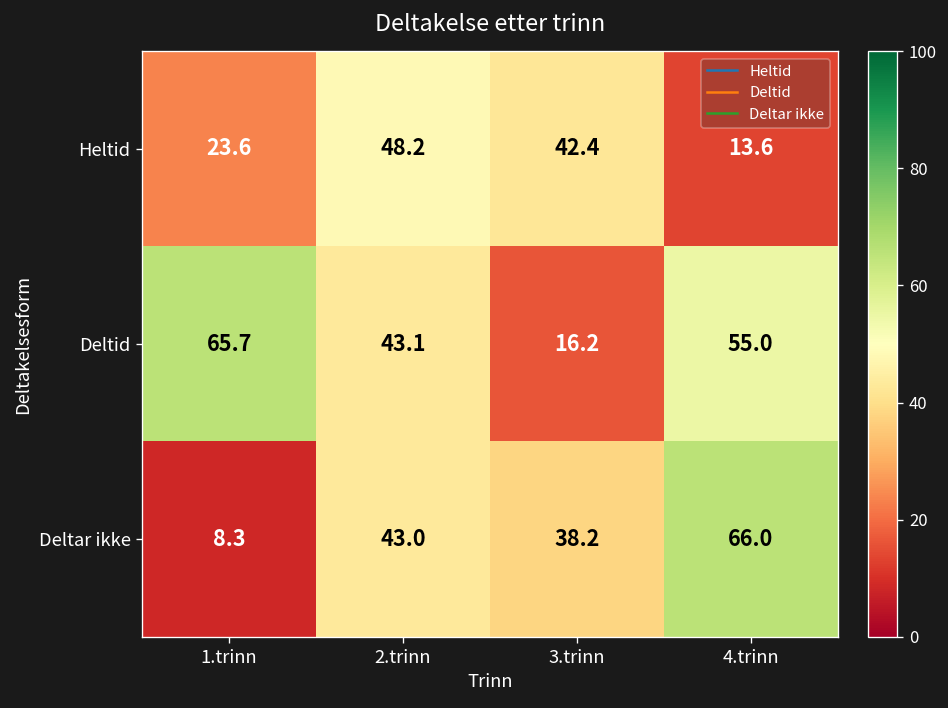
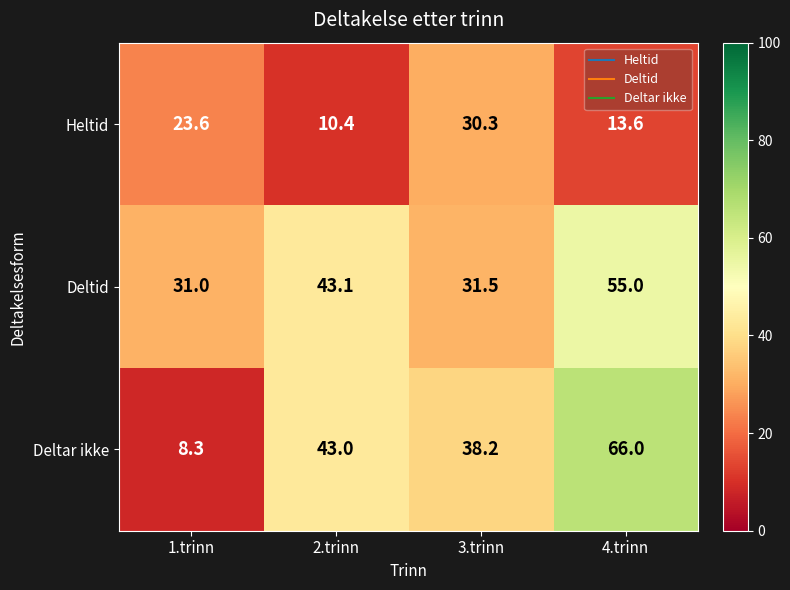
Heltid, 2.trinn: 48.2 -> 10.4
Heltid, 3.trinn: 42.4 -> 30.3
Deltid, 1.trinn: 65.7 -> 31.0
Deltid, 3.trinn: 16.2 -> 31.5
